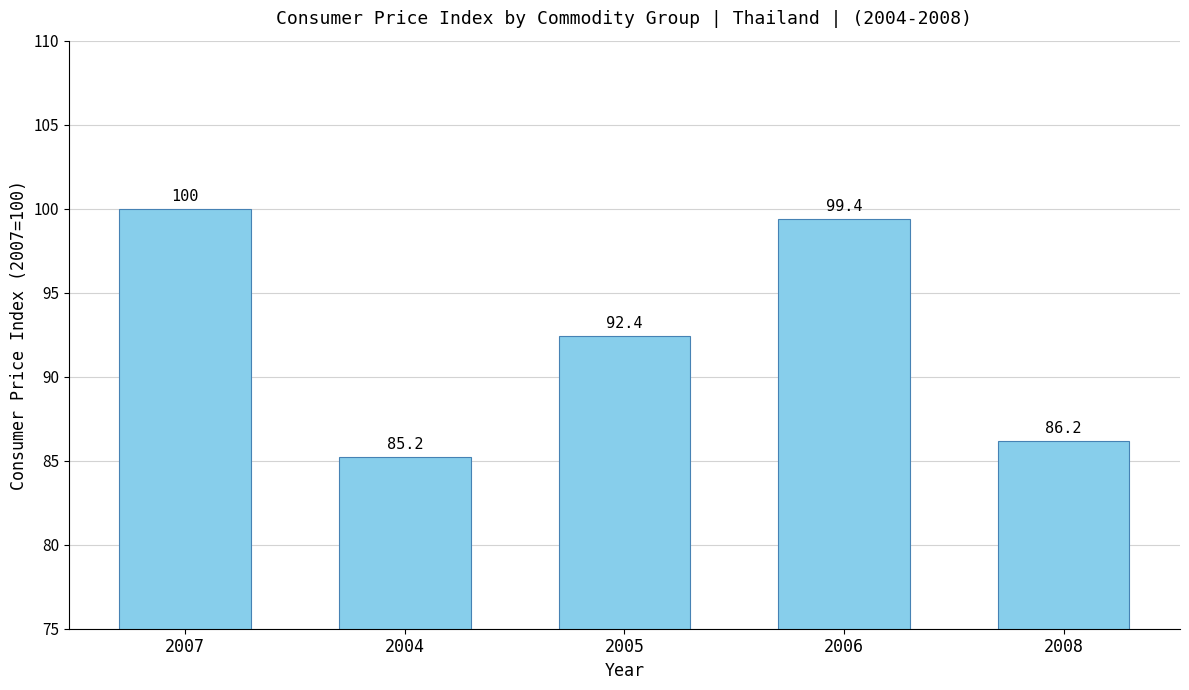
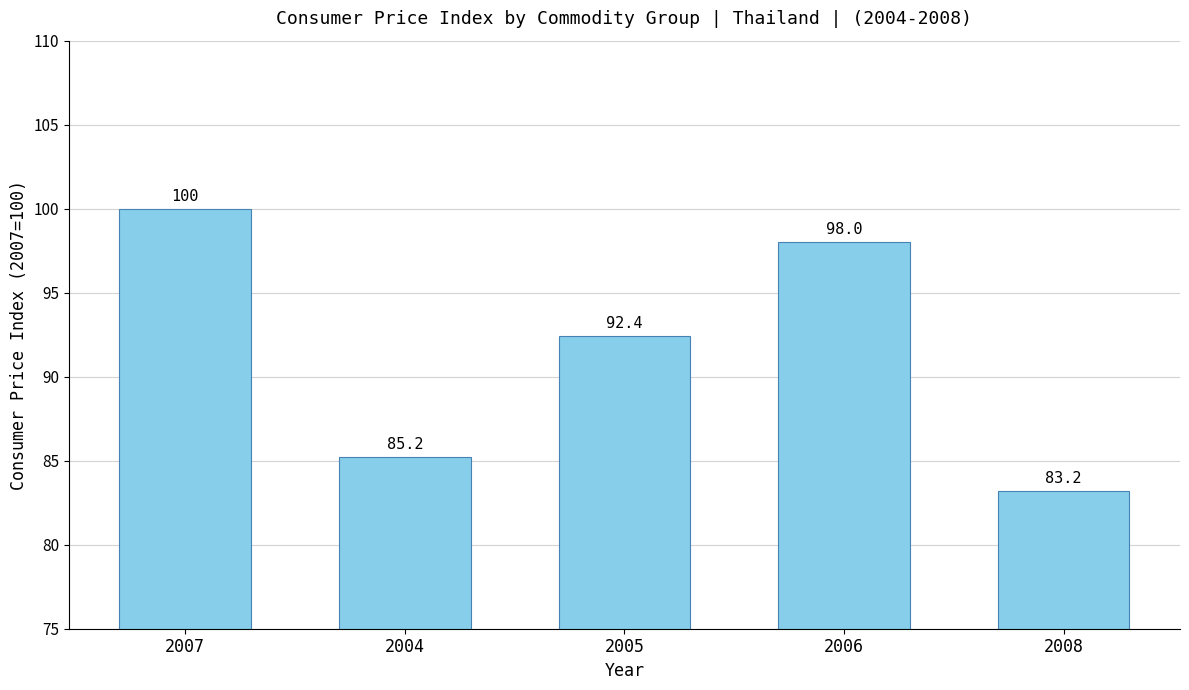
2006: 99.4 -> 98.0
2008: 86.2 -> 83.2
